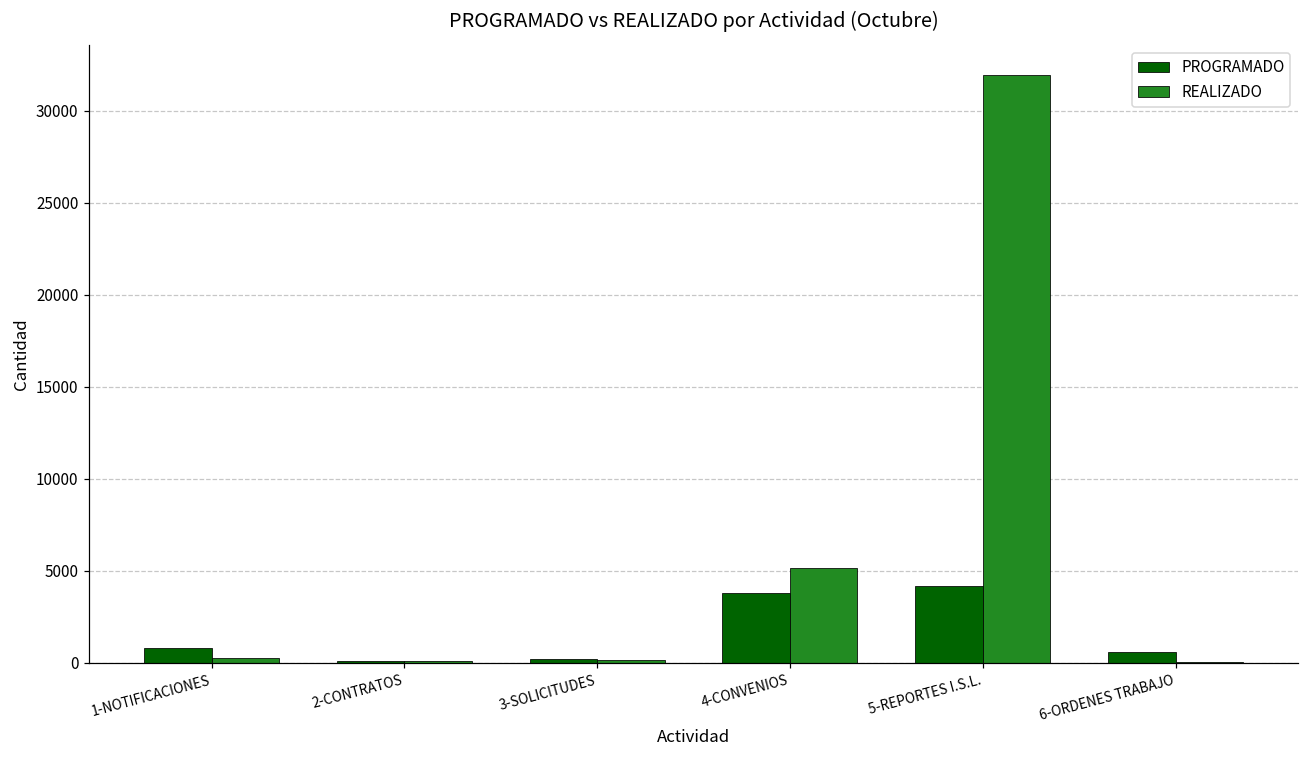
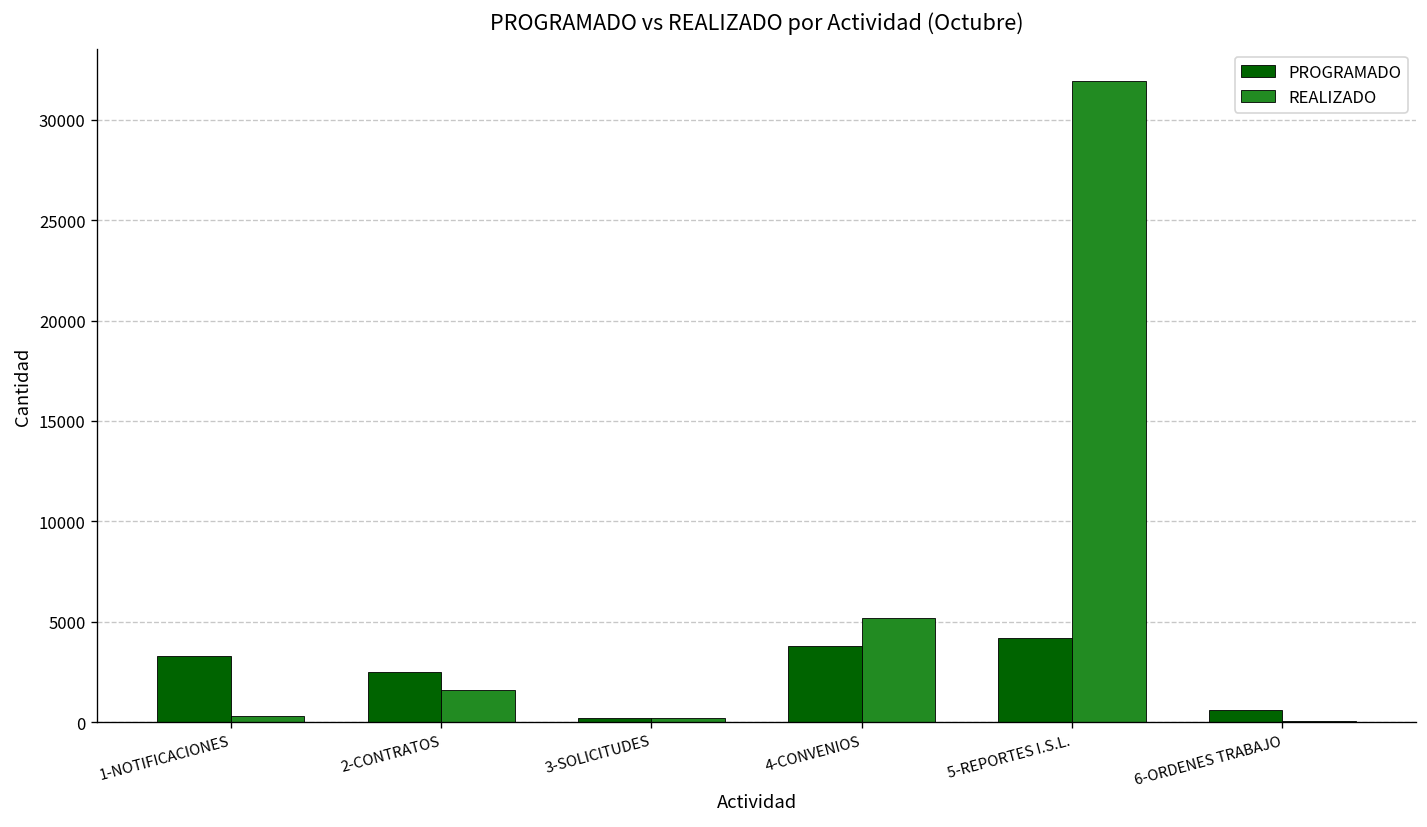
PROGRAMADO, 1-NOTIFICACIONES: 800 -> 3300
PROGRAMADO, 2-CONTRATOS: 100 -> 2500
REALIZADO, 2-CONTRATOS: 100 -> 1600
